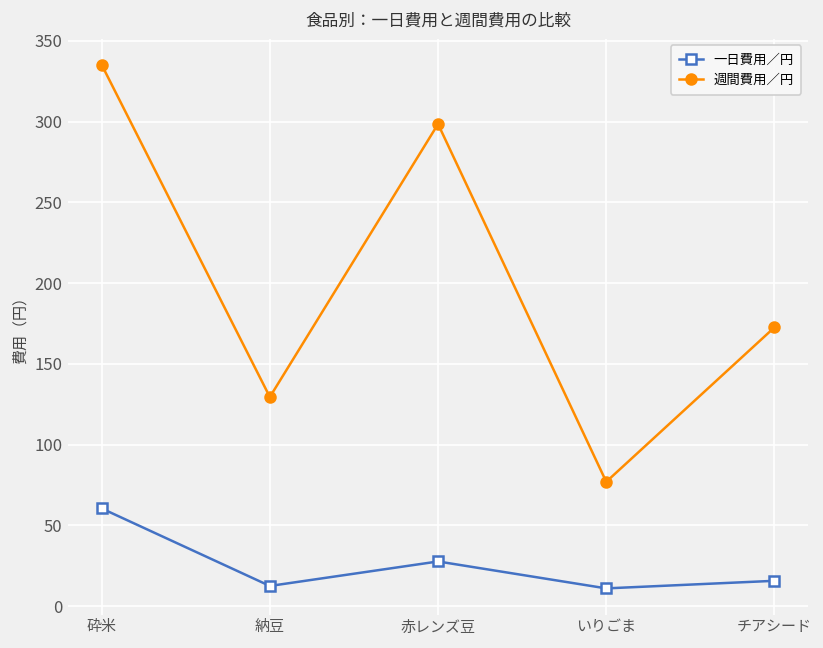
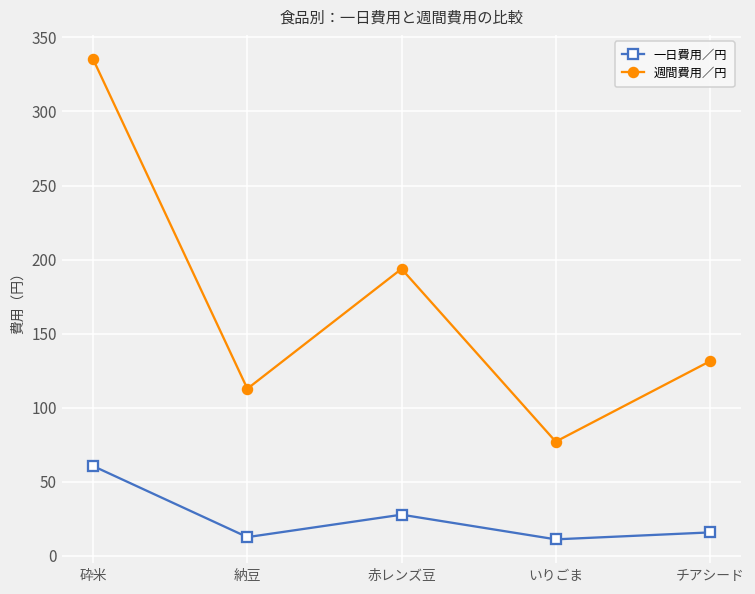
週間費用／円, 納豆: 129 -> 113
週間費用／円, 赤レンズ豆: 299 -> 194
週間費用／円, チアシード: 173 -> 131
